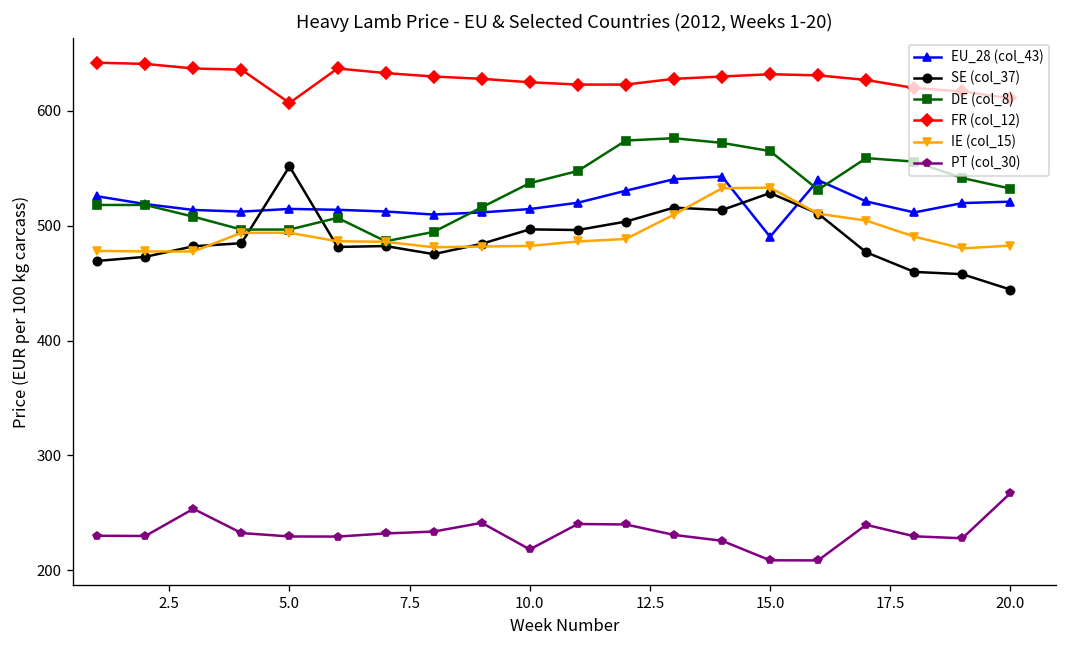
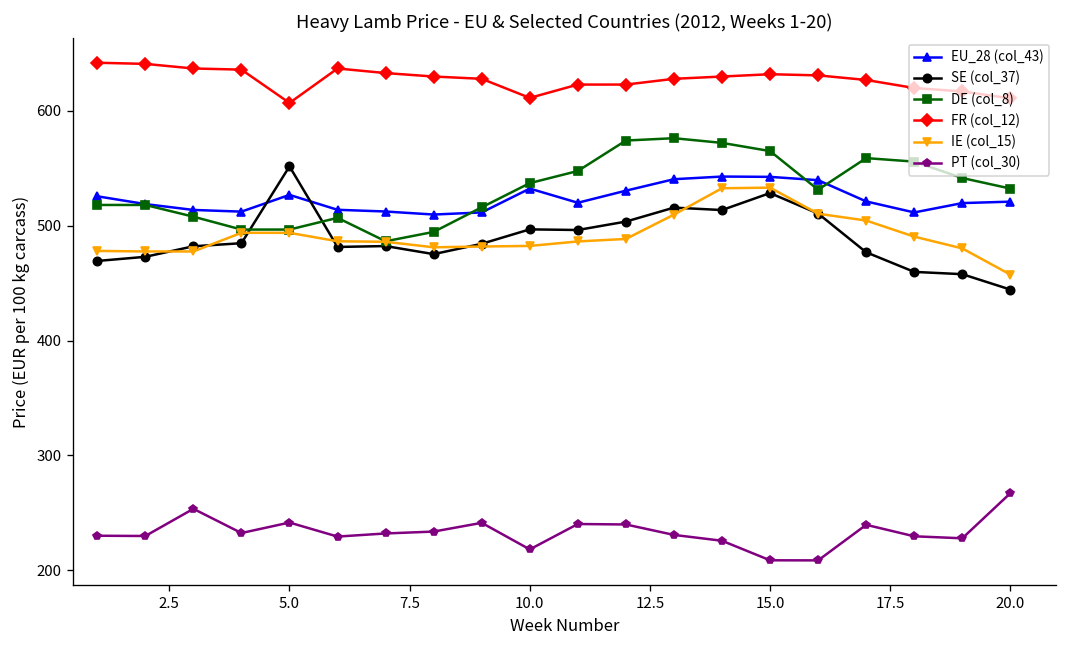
EU_28 (col_43), 5.0: 510 -> 530
PT (col_30), 5.0: 230 -> 240
EU_28 (col_43), 10.0: 510 -> 530
FR (col_12), 10.0: 630 -> 610
EU_28 (col_43), 15.0: 490 -> 540
IE (col_15), 20.0: 480 -> 460
